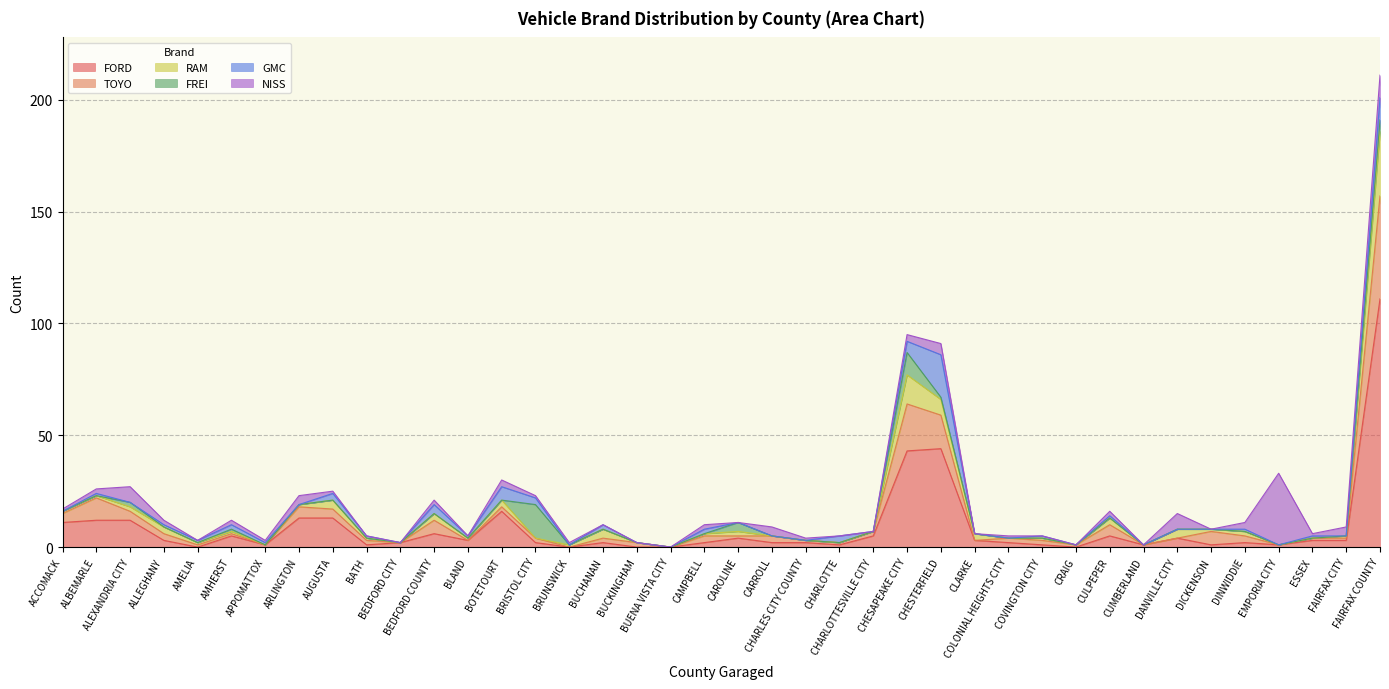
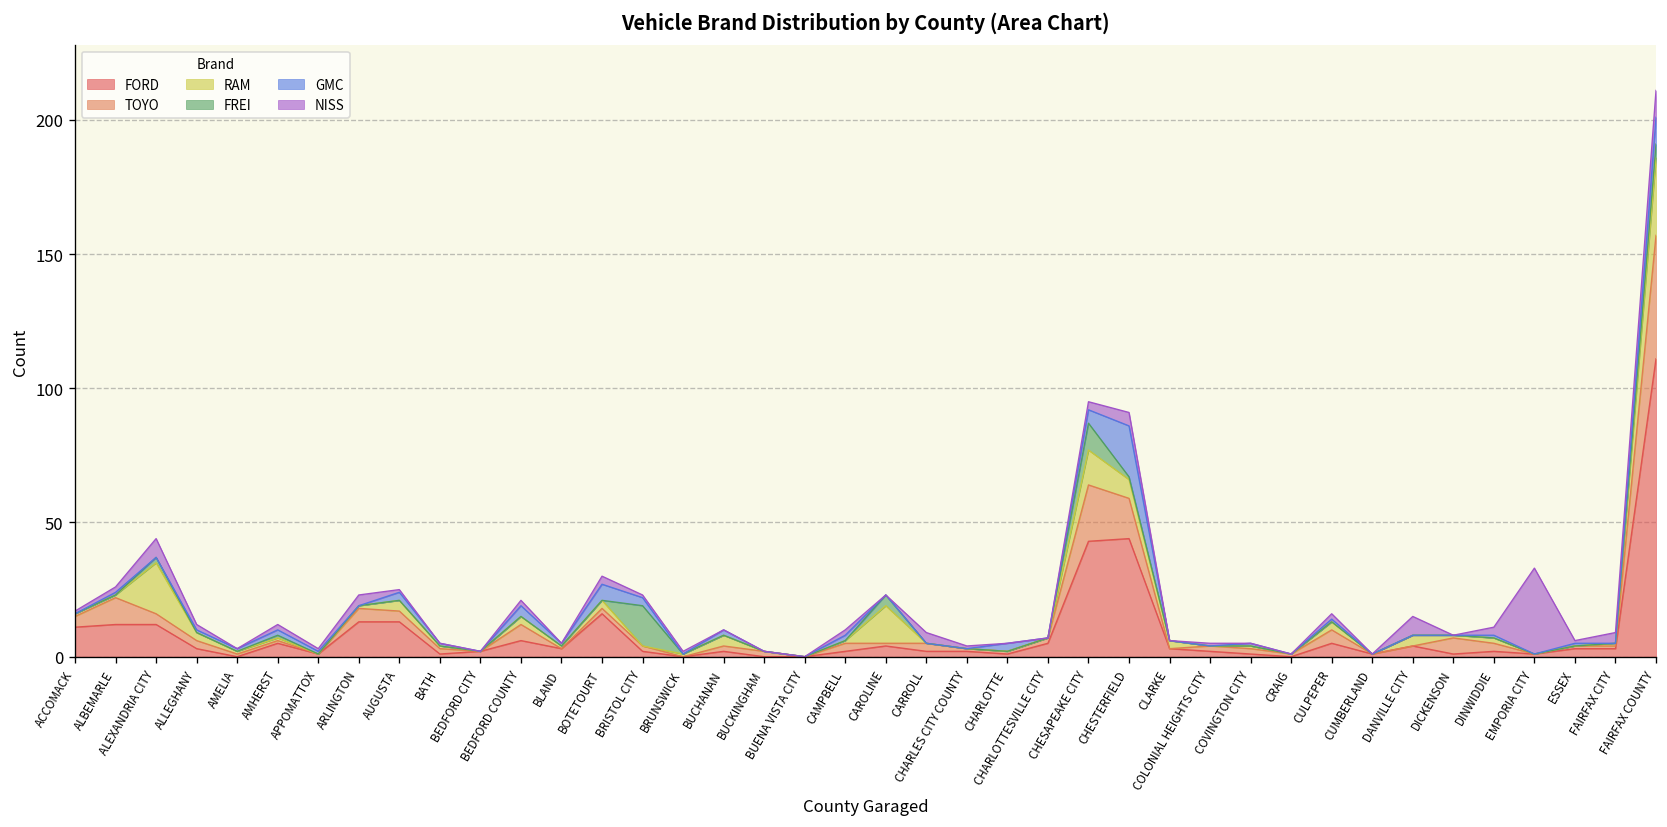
RAM, ALEXANDRIA CITY: 2 -> 19
RAM, CAROLINE: 2 -> 14
